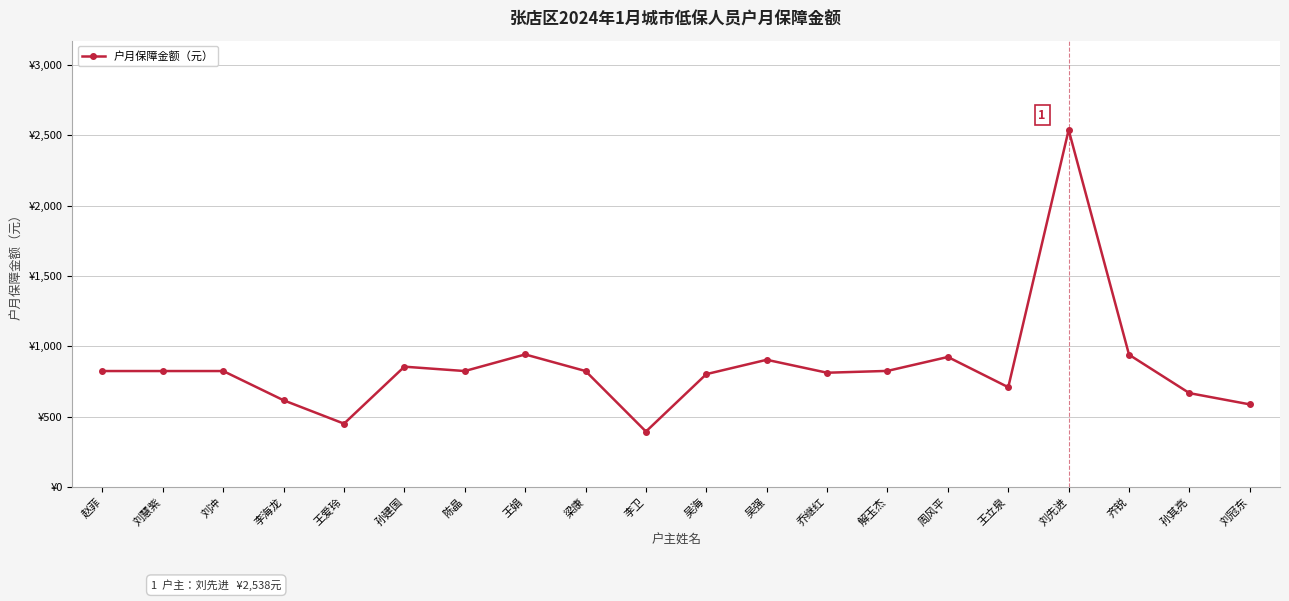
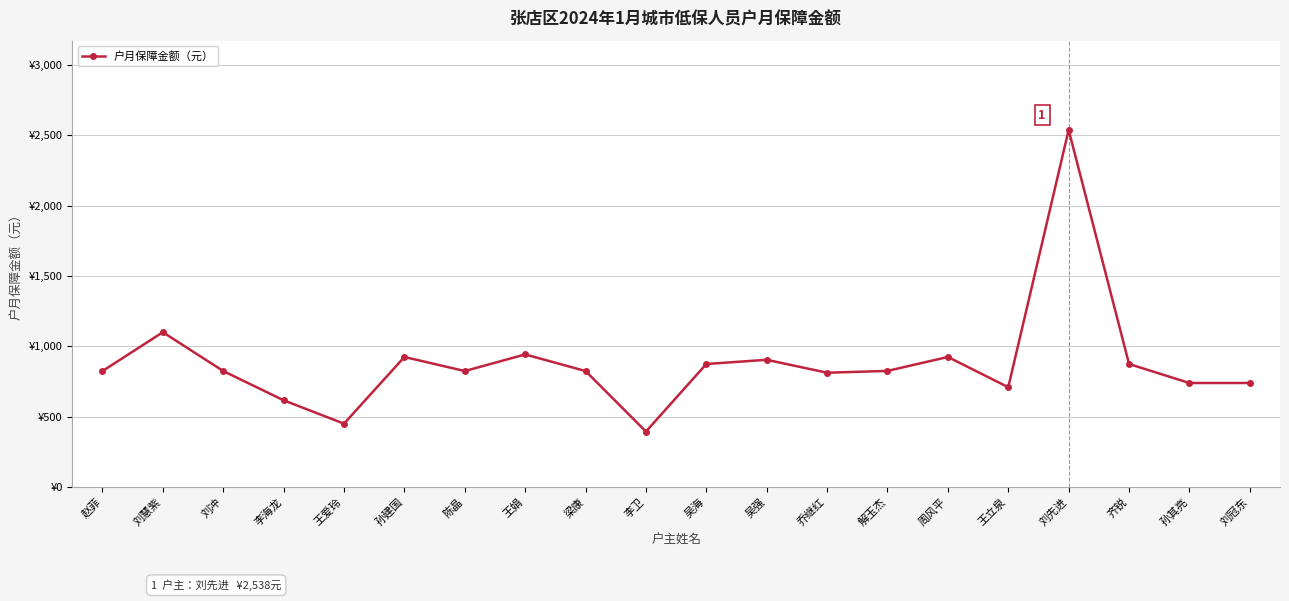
刘慧紫: ¥820 -> ¥1,100
孙建国: ¥860 -> ¥920
吴海: ¥800 -> ¥870
齐锐: ¥940 -> ¥870
孙其亮: ¥670 -> ¥740
刘冠东: ¥590 -> ¥740
